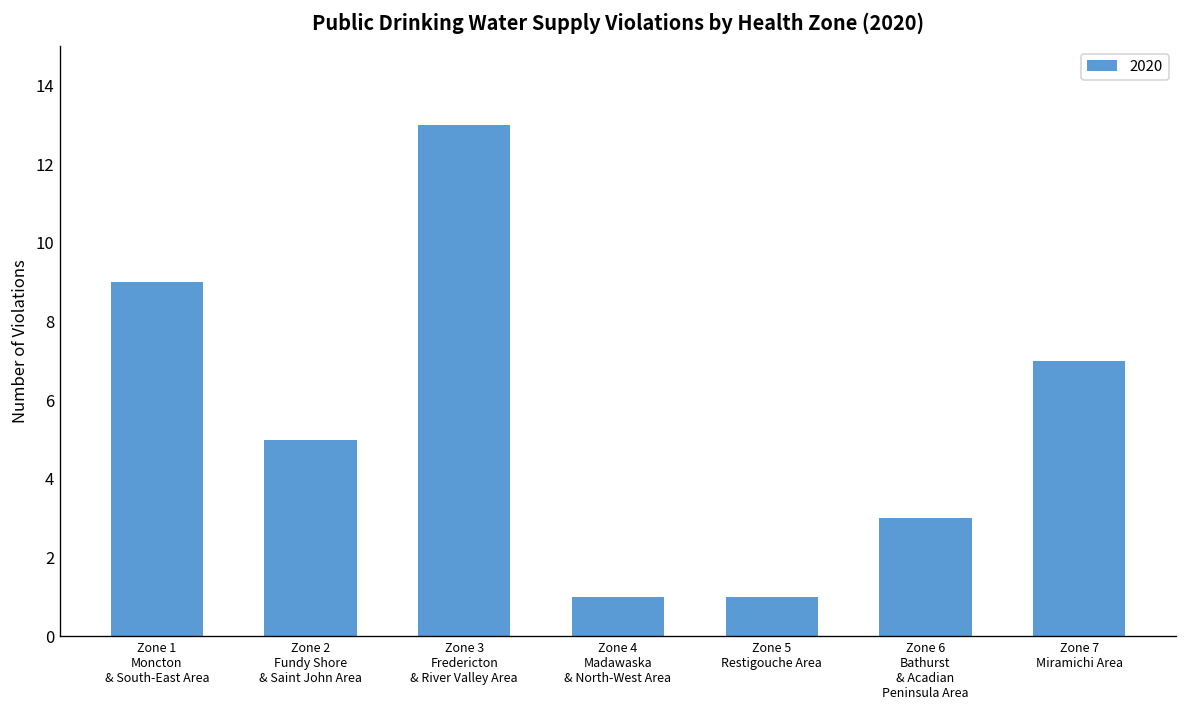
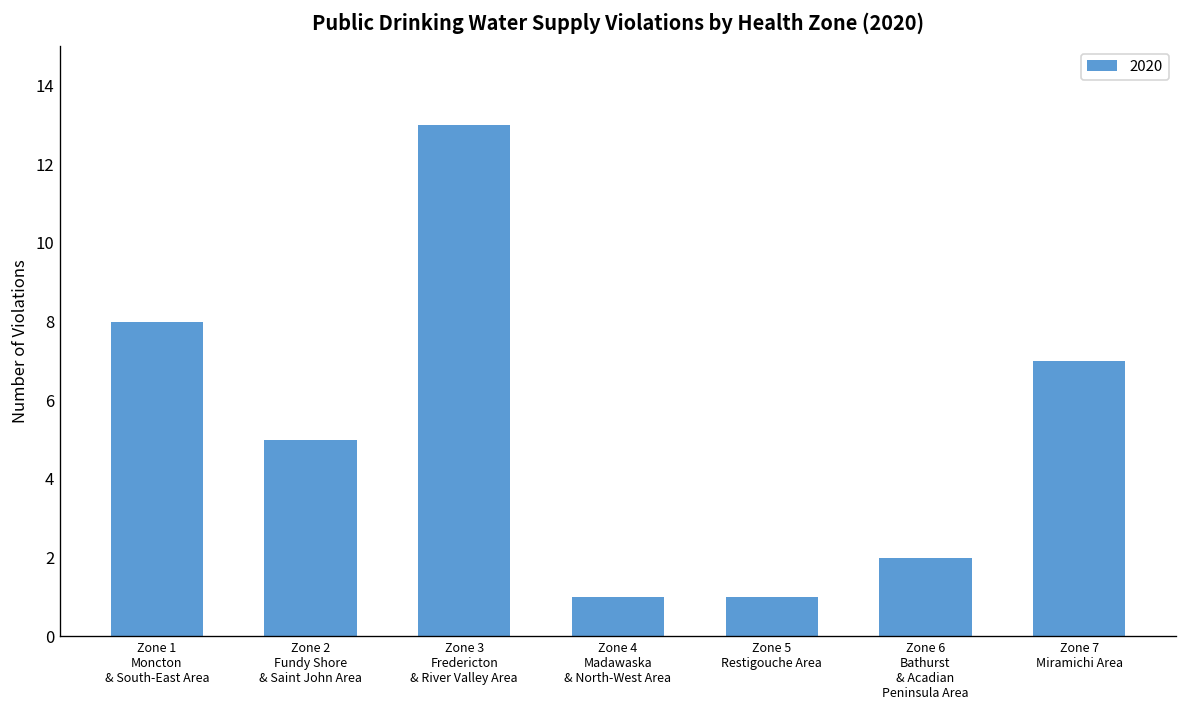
Zone 1 Moncton & South-East Area: 9 -> 8
Zone 6 Bathurst & Acadian Peninsula Area: 3 -> 2
